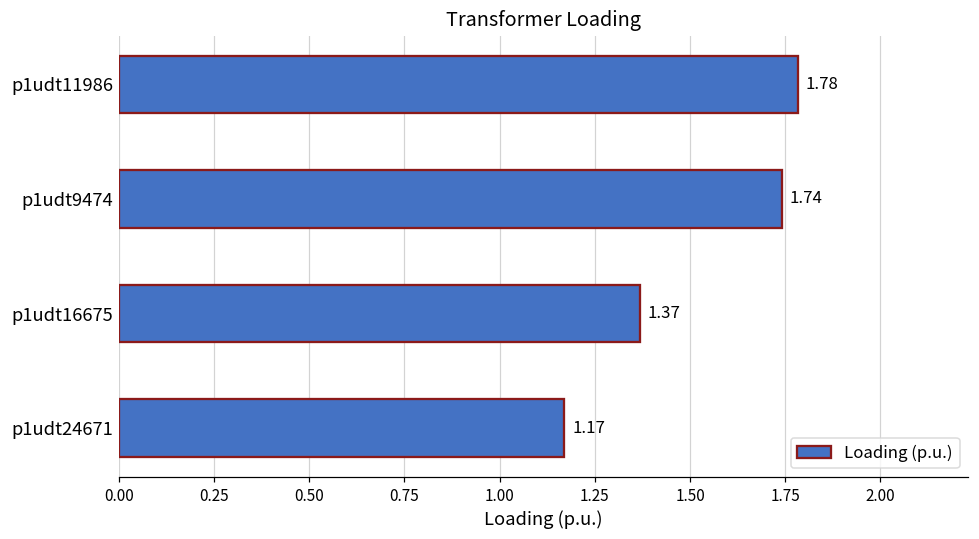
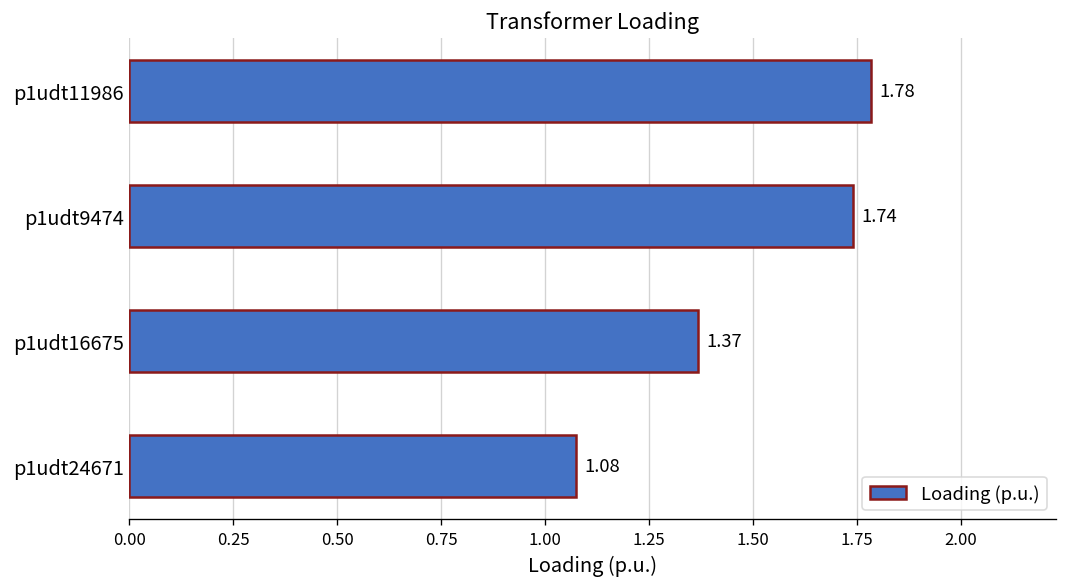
p1udt24671: 1.17 -> 1.08
